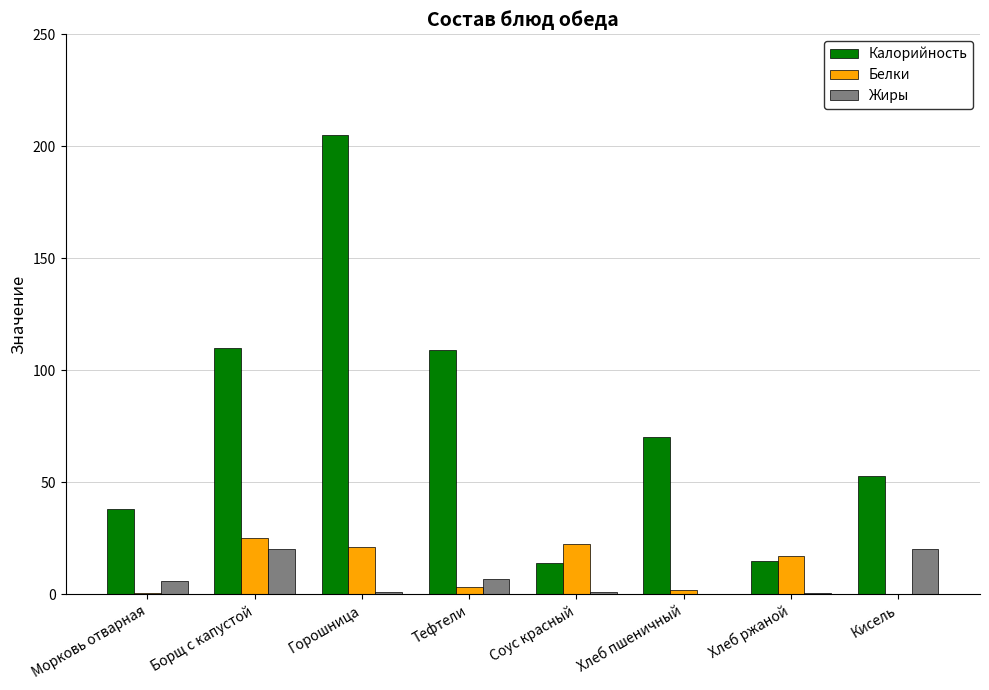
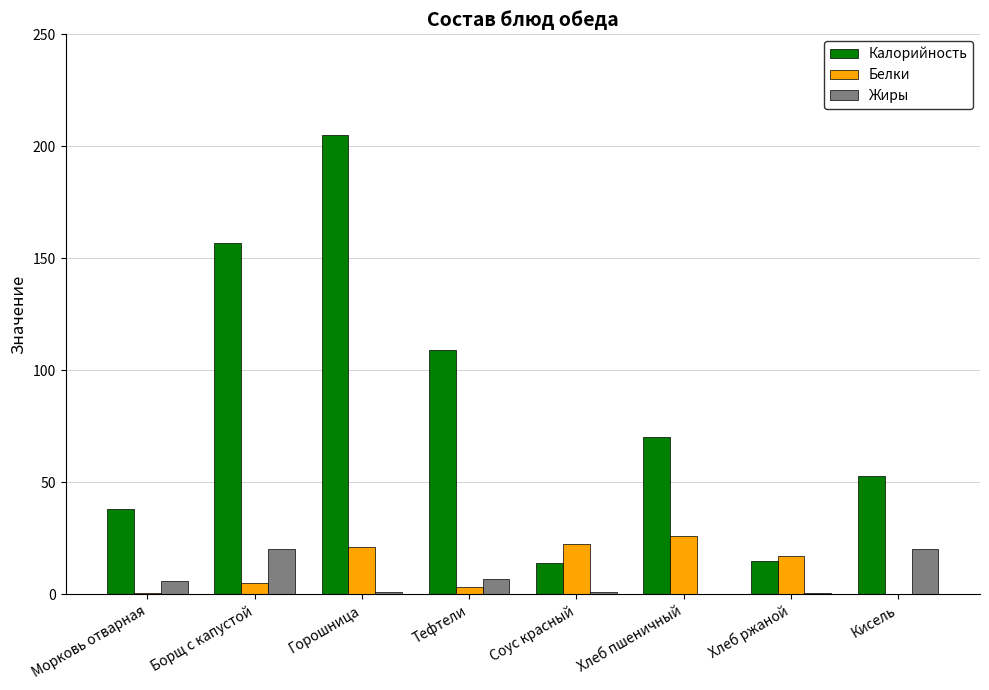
Калорийность, Борщ с капустой: 110 -> 157
Белки, Борщ с капустой: 25 -> 5
Белки, Хлеб пшеничный: 2 -> 26
